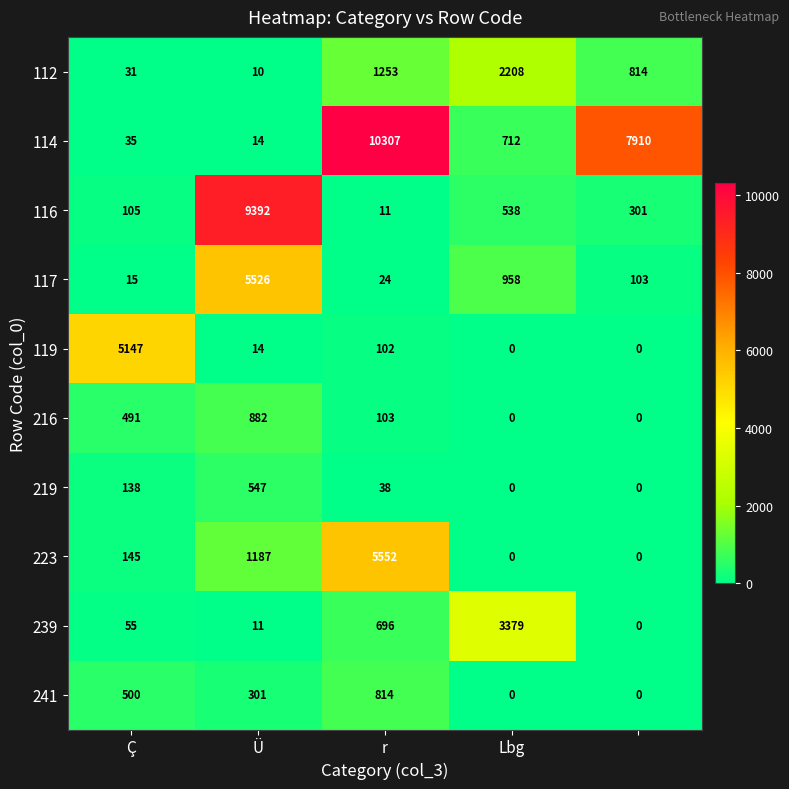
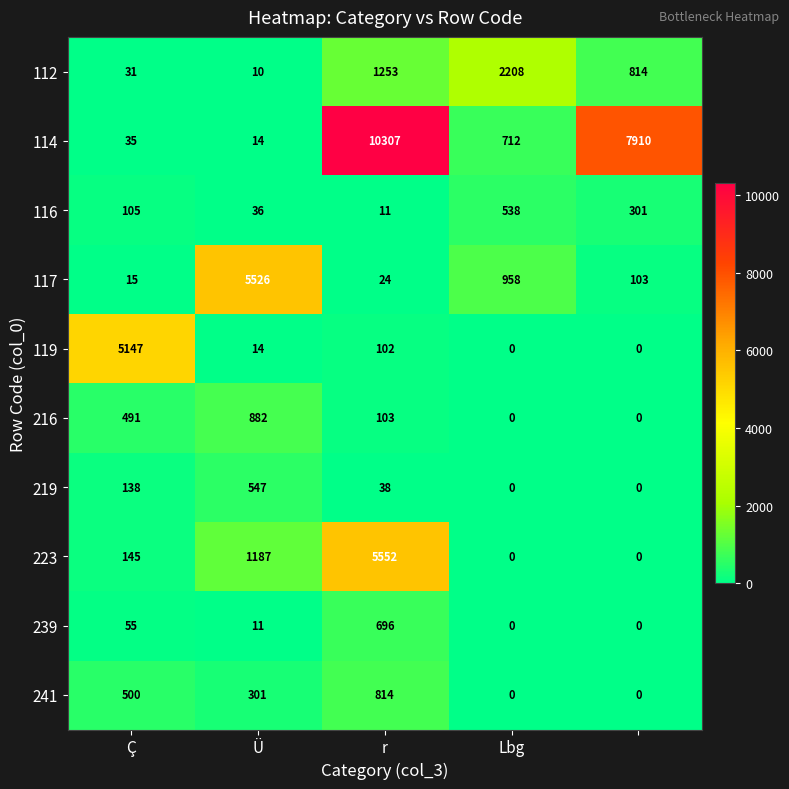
116, Ü: 9392 -> 36
239, Lbg: 3379 -> 0
